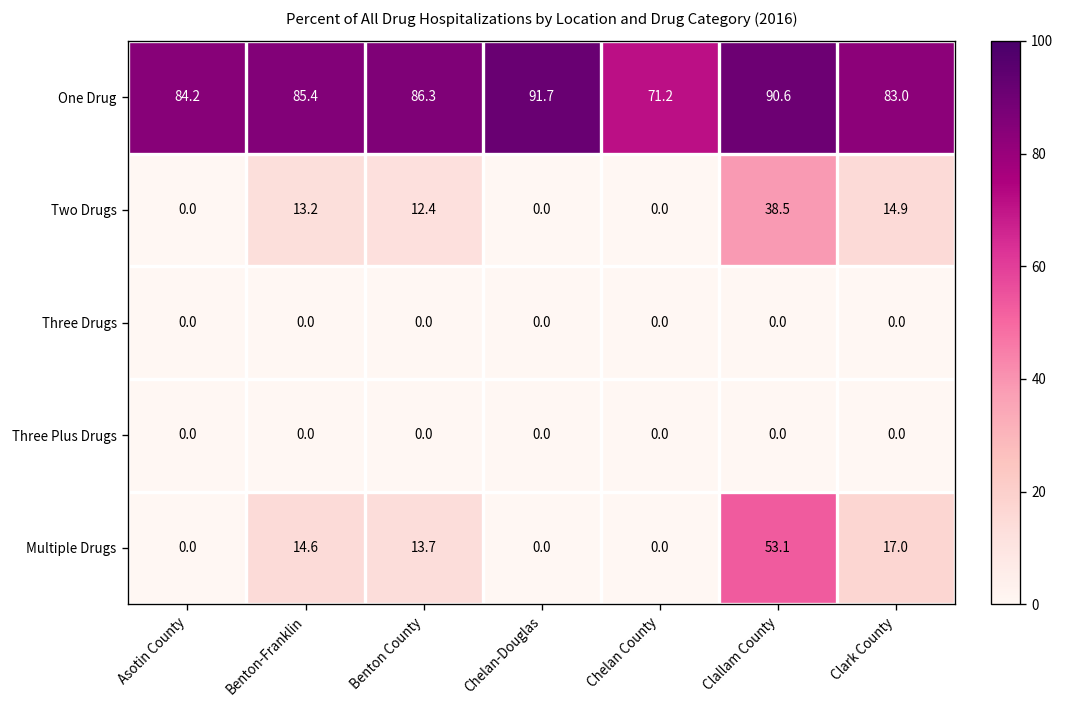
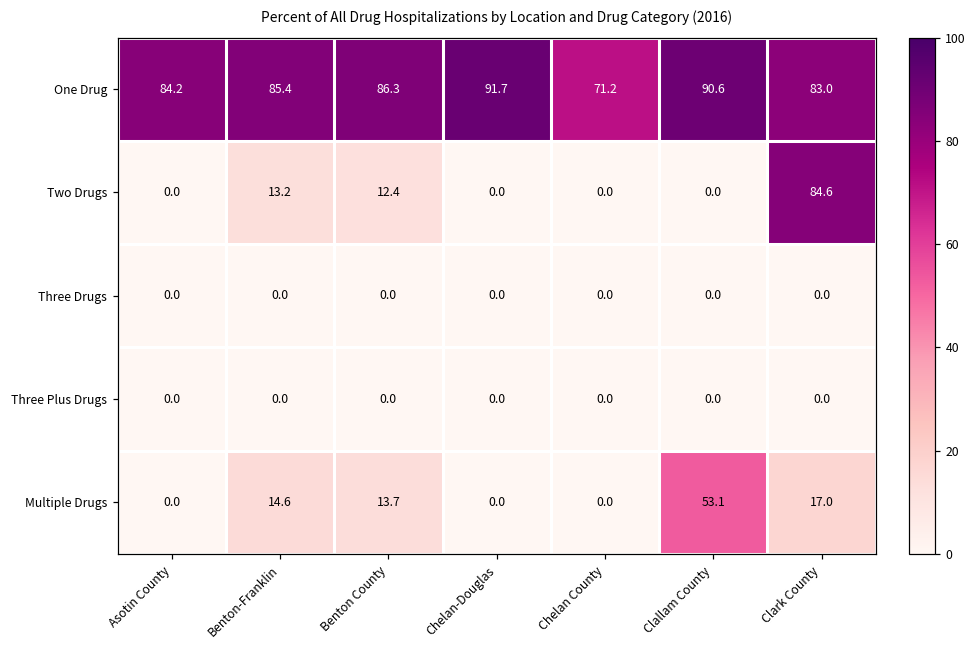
Two Drugs, Clallam County: 38.5 -> 0.0
Two Drugs, Clark County: 14.9 -> 84.6
